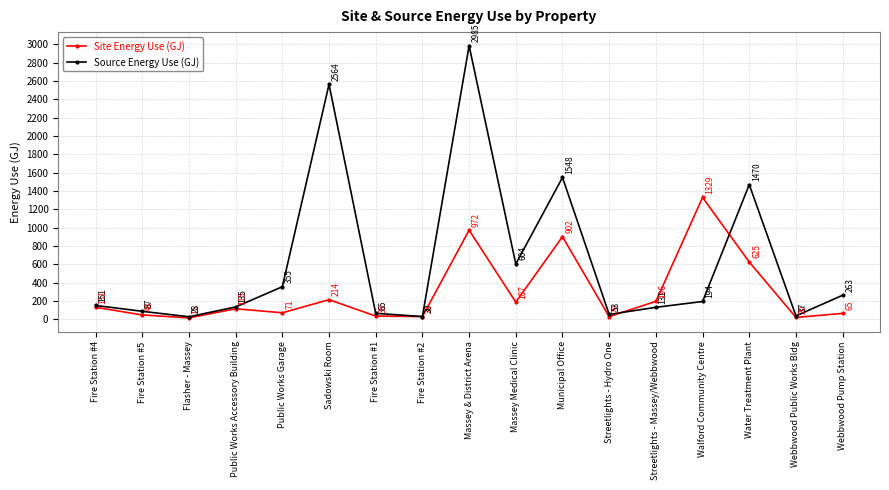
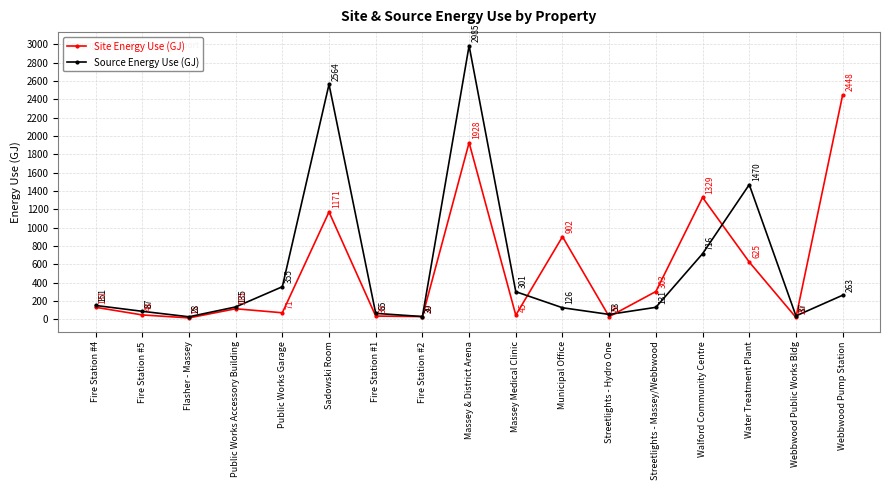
Site Energy Use (GJ), Sadowski Room: 214 -> 1171
Site Energy Use (GJ), Massey & District Arena: 972 -> 1928
Site Energy Use (GJ), Massey Medical Clinic: 187 -> 45
Source Energy Use (GJ), Massey Medical Clinic: 604 -> 301
Source Energy Use (GJ), Municipal Office: 1548 -> 126
Site Energy Use (GJ), Streetlights - Massey/Webbwood: 196 -> 303
Source Energy Use (GJ), Walford Community Centre: 194 -> 716
Site Energy Use (GJ), Webbwood Pump Station: 65 -> 2448
